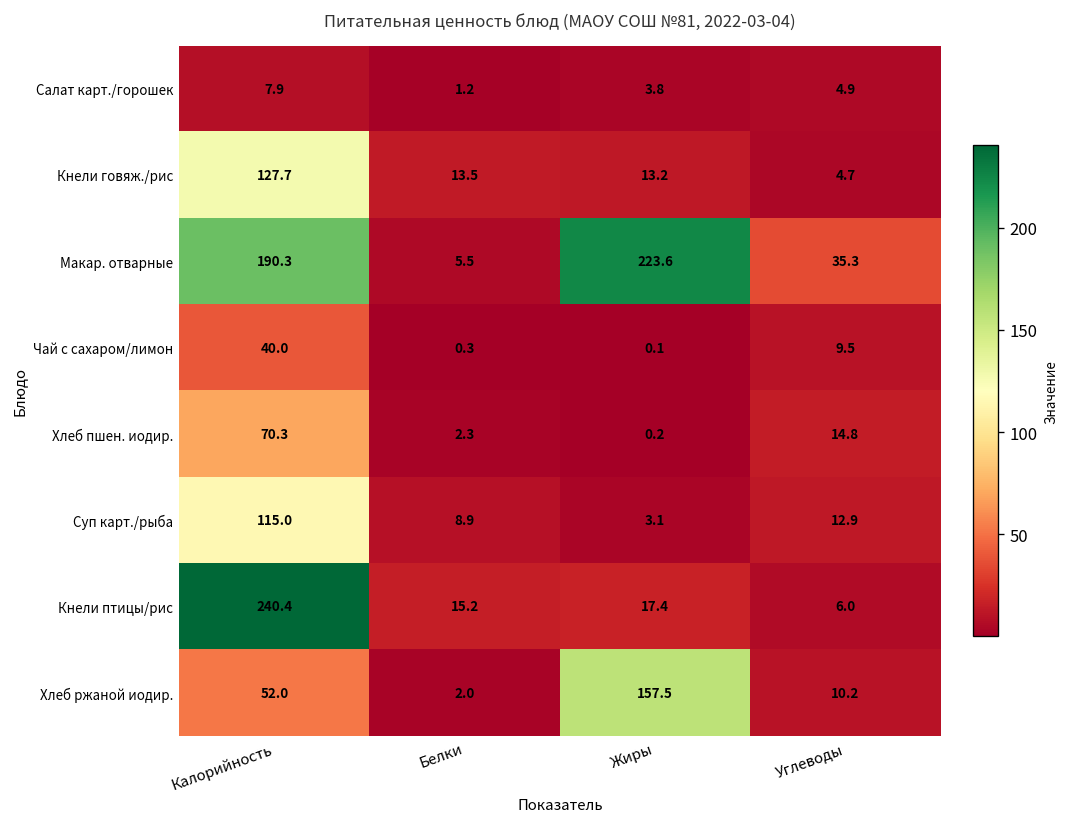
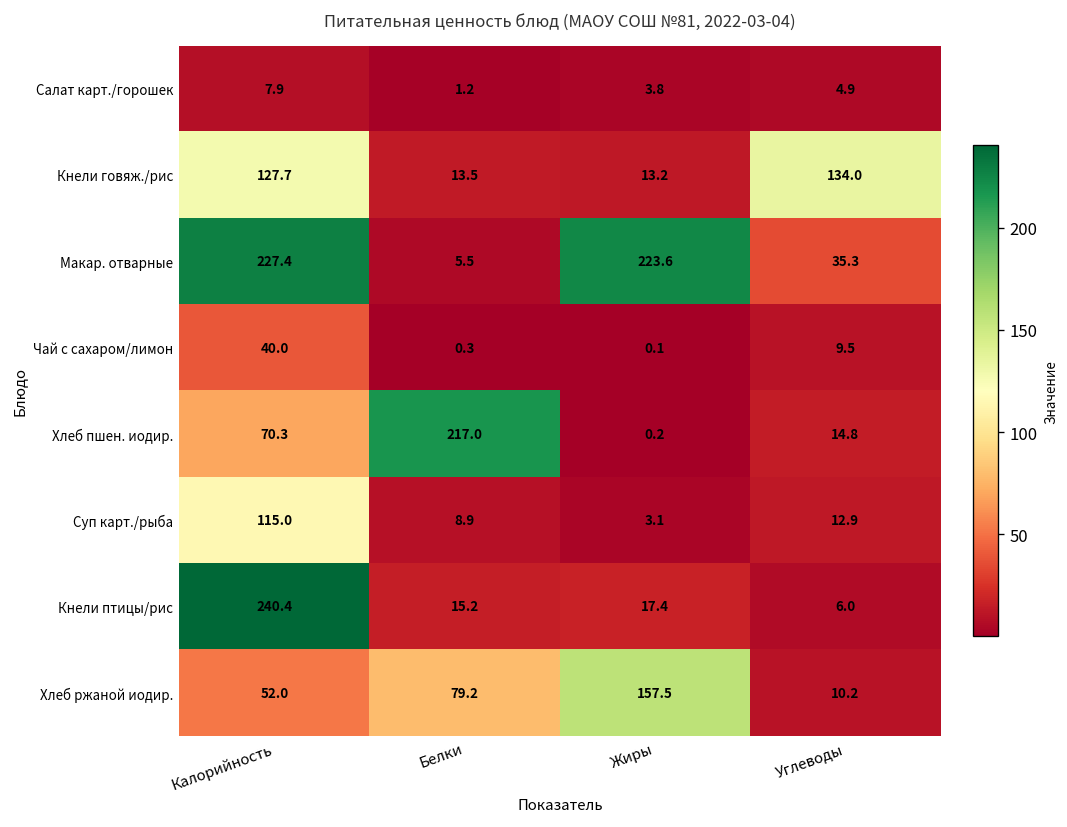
Кнели говяж./рис, Углеводы: 4.7 -> 134.0
Макар. отварные, Калорийность: 190.3 -> 227.4
Хлеб пшен. иодир., Белки: 2.3 -> 217.0
Хлеб ржаной иодир., Белки: 2.0 -> 79.2
